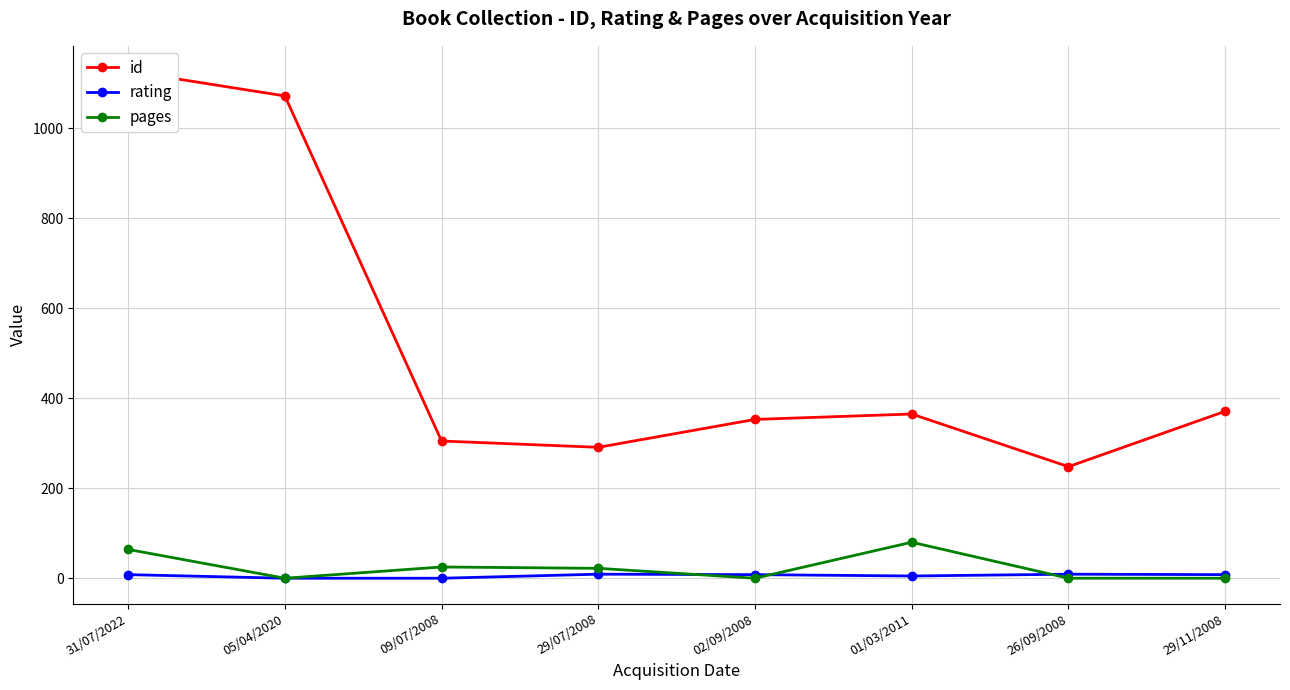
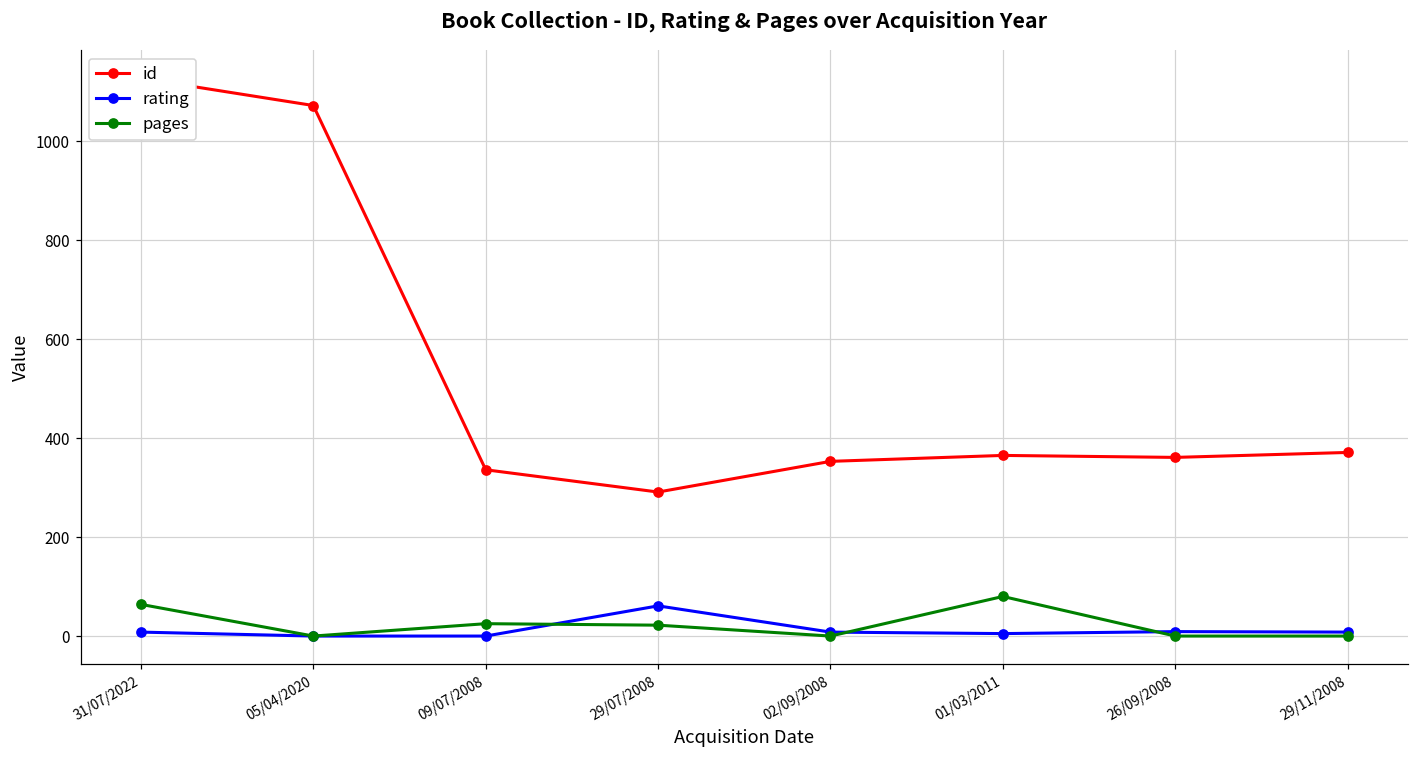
id, 09/07/2008: 310 -> 340
rating, 29/07/2008: 10 -> 60
id, 26/09/2008: 250 -> 360
